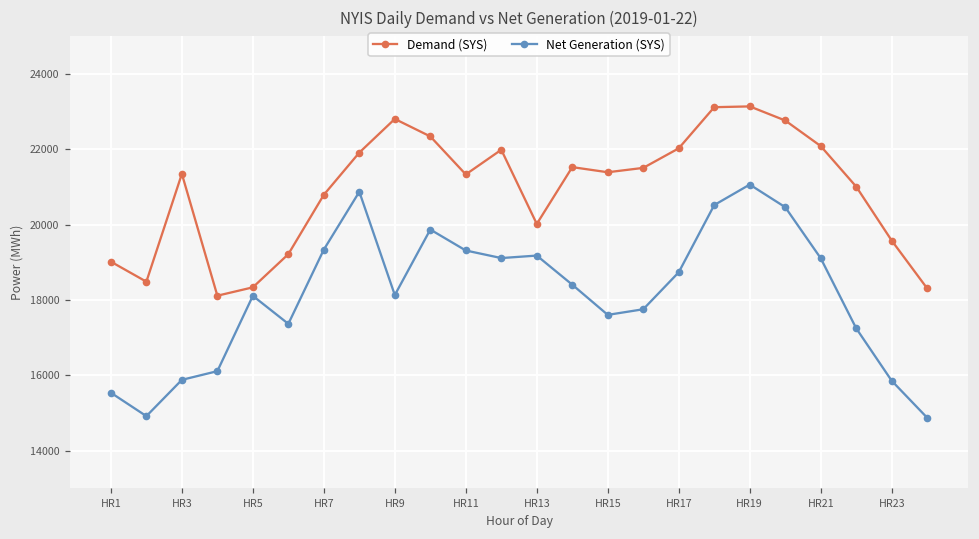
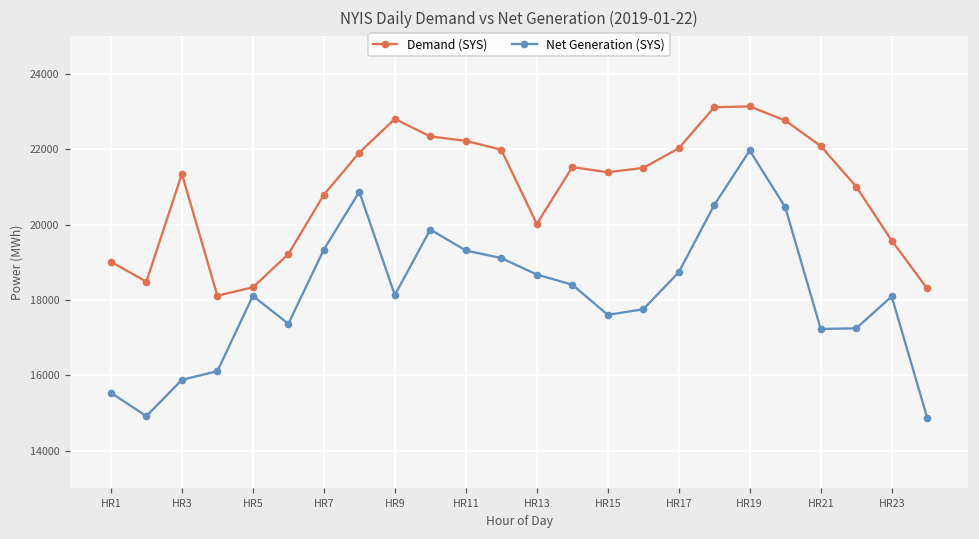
Demand (SYS), HR11: 21300 -> 22200
Net Generation (SYS), HR13: 19200 -> 18700
Net Generation (SYS), HR19: 21100 -> 22000
Net Generation (SYS), HR21: 19100 -> 17200
Net Generation (SYS), HR23: 15900 -> 18100
